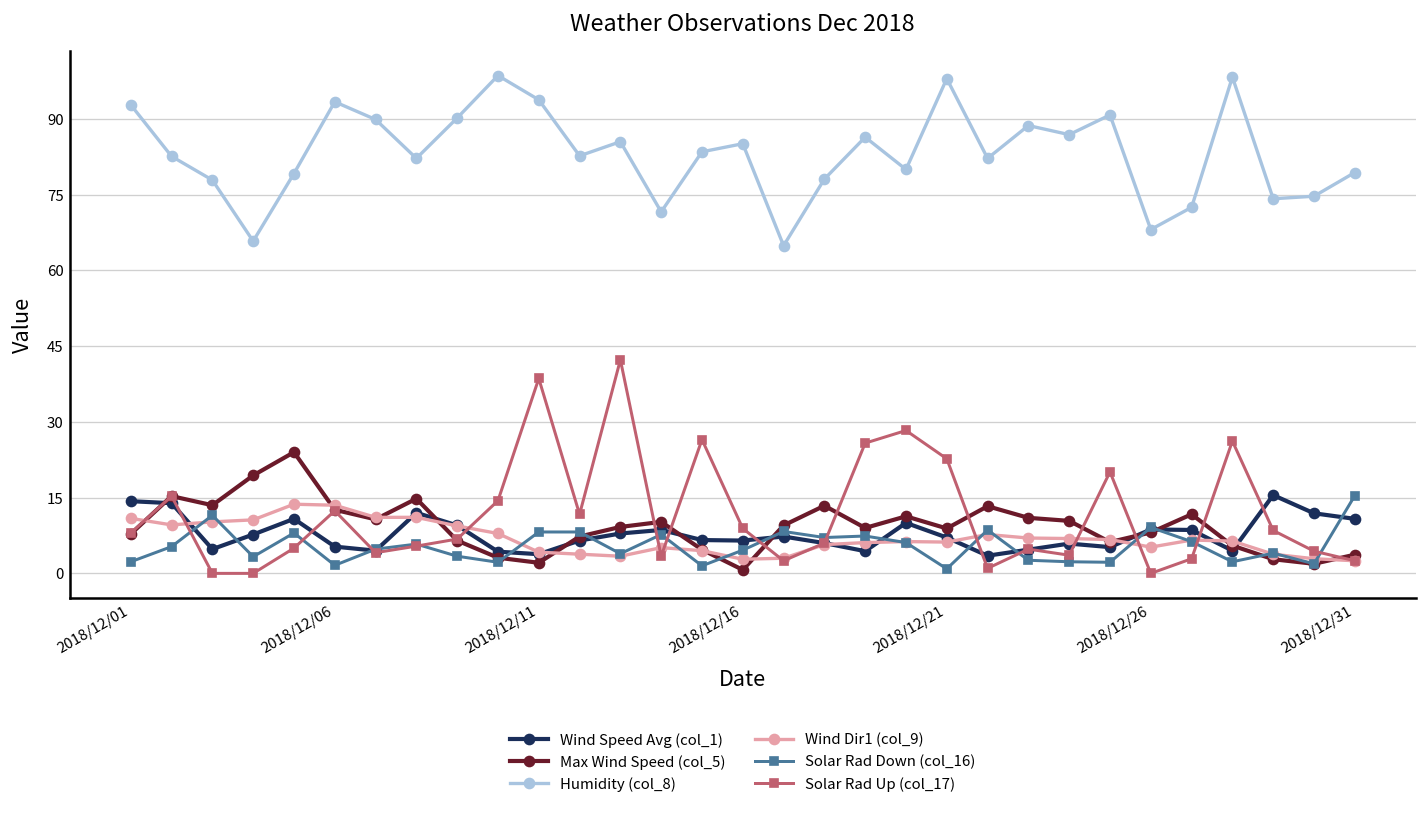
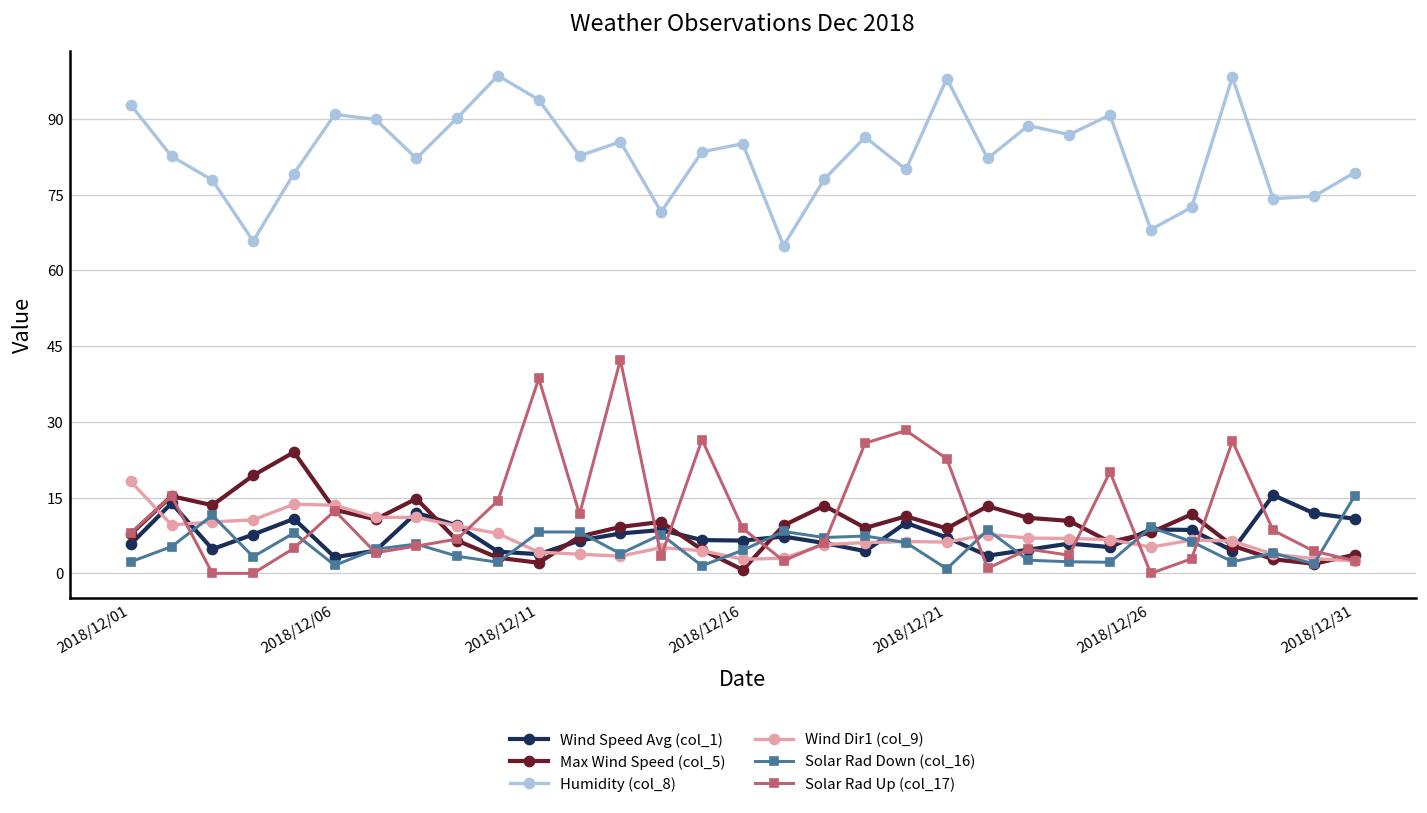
Wind Speed Avg (col_1), 2018/12/01: 14 -> 6
Wind Dir1 (col_9), 2018/12/01: 11 -> 18
Wind Speed Avg (col_1), 2018/12/06: 5 -> 3
Humidity (col_8), 2018/12/06: 93 -> 91
